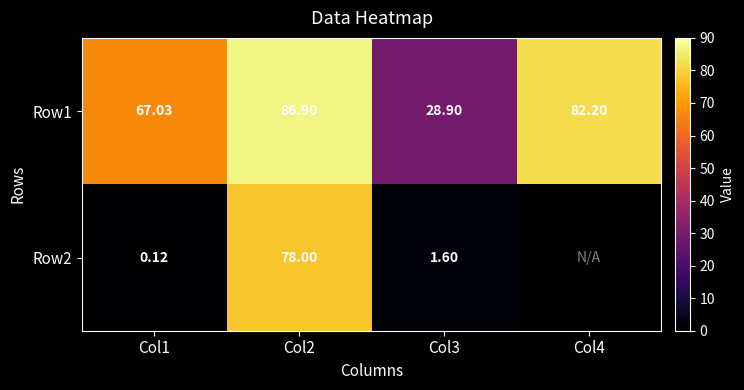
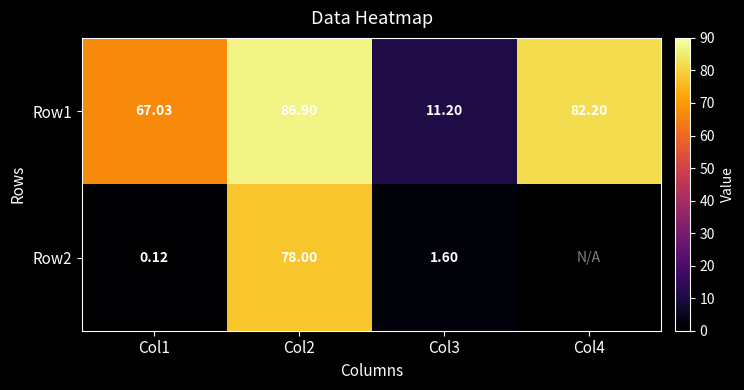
Row1, Col3: 28.90 -> 11.20
